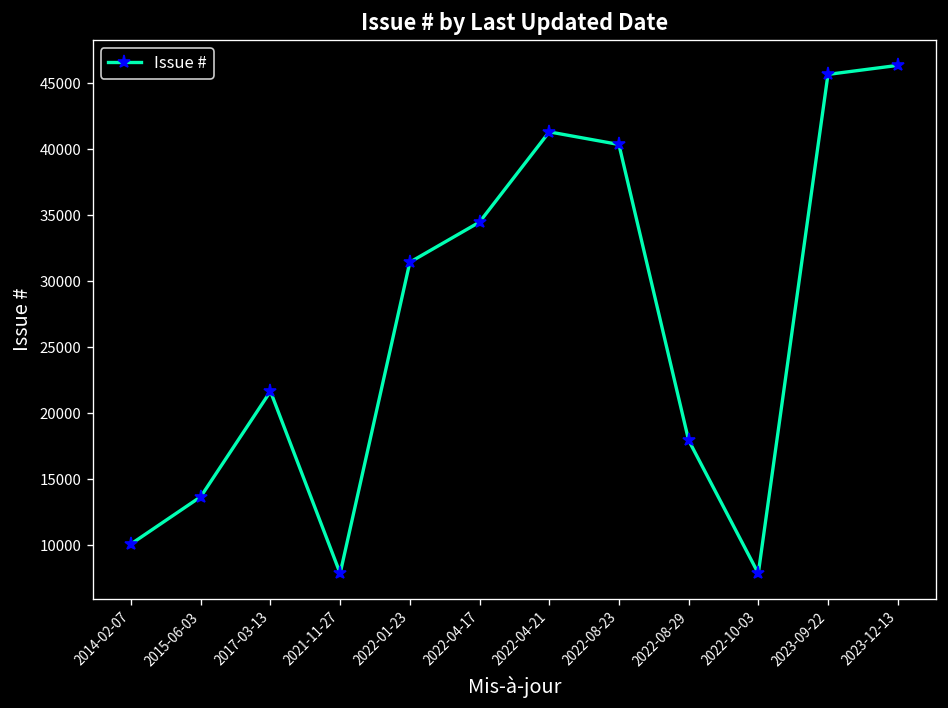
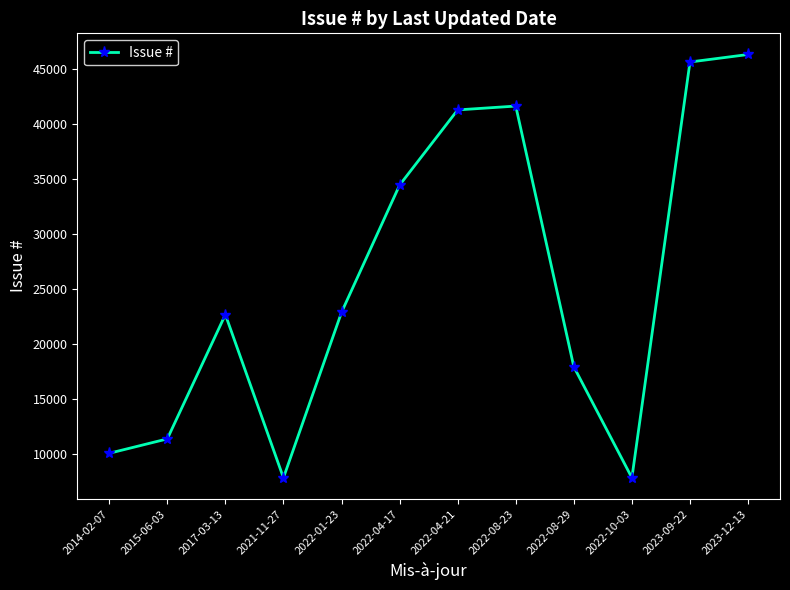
2015-06-03: 13700 -> 11400
2017-03-13: 21700 -> 22700
2022-01-23: 31400 -> 22900
2022-08-23: 40400 -> 41700
